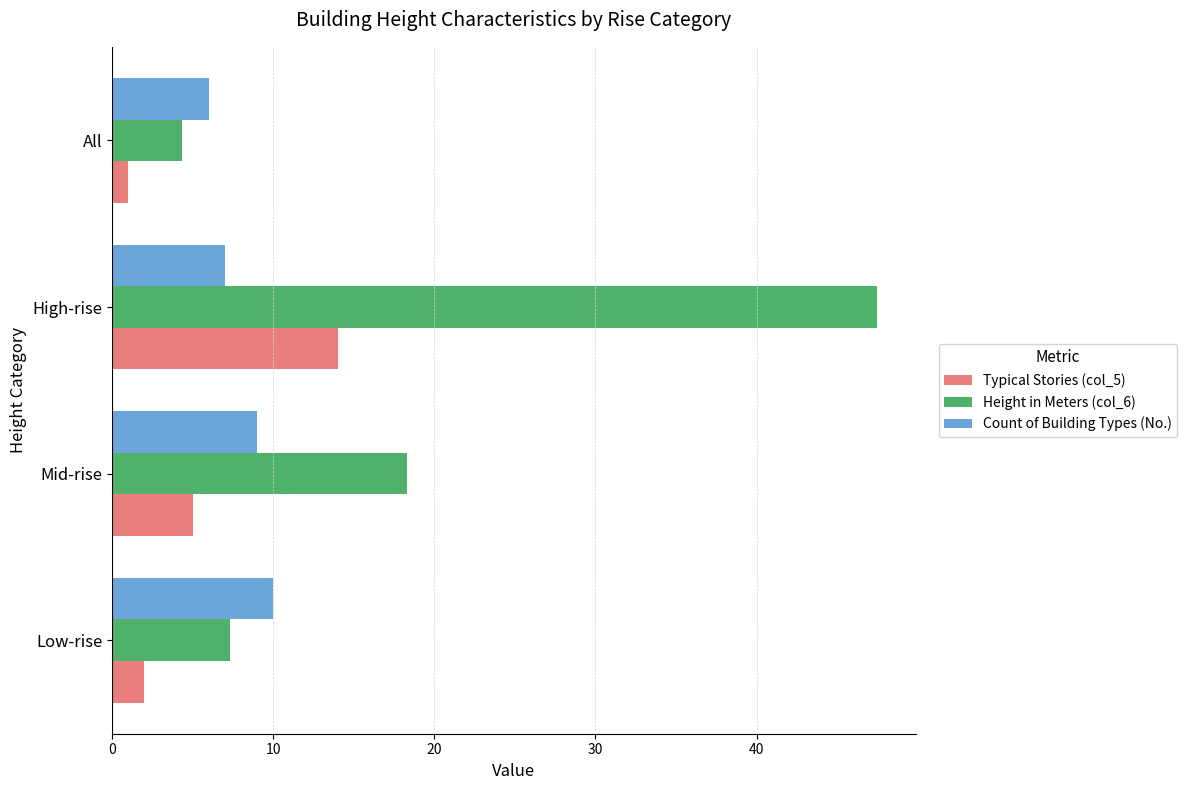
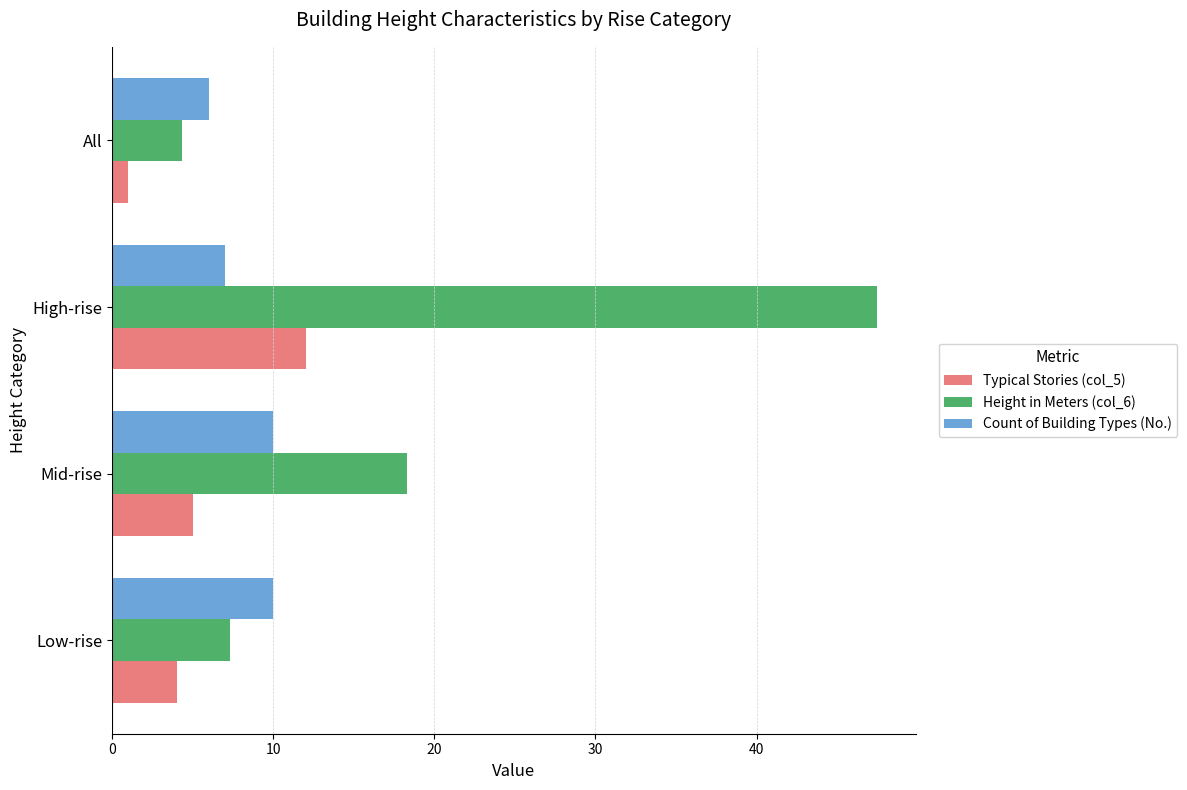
Typical Stories (col_5), High-rise: 14 -> 12
Count of Building Types (No.), Mid-rise: 9 -> 10
Typical Stories (col_5), Low-rise: 2 -> 4
